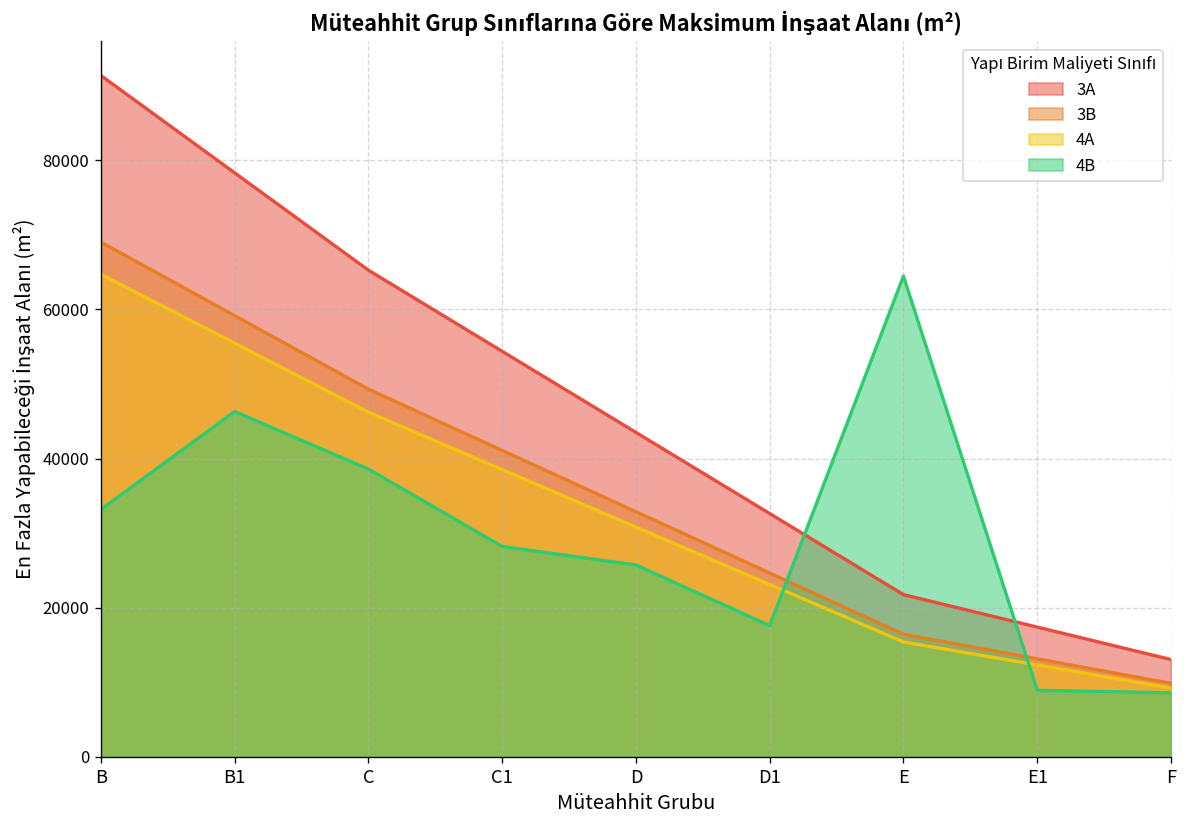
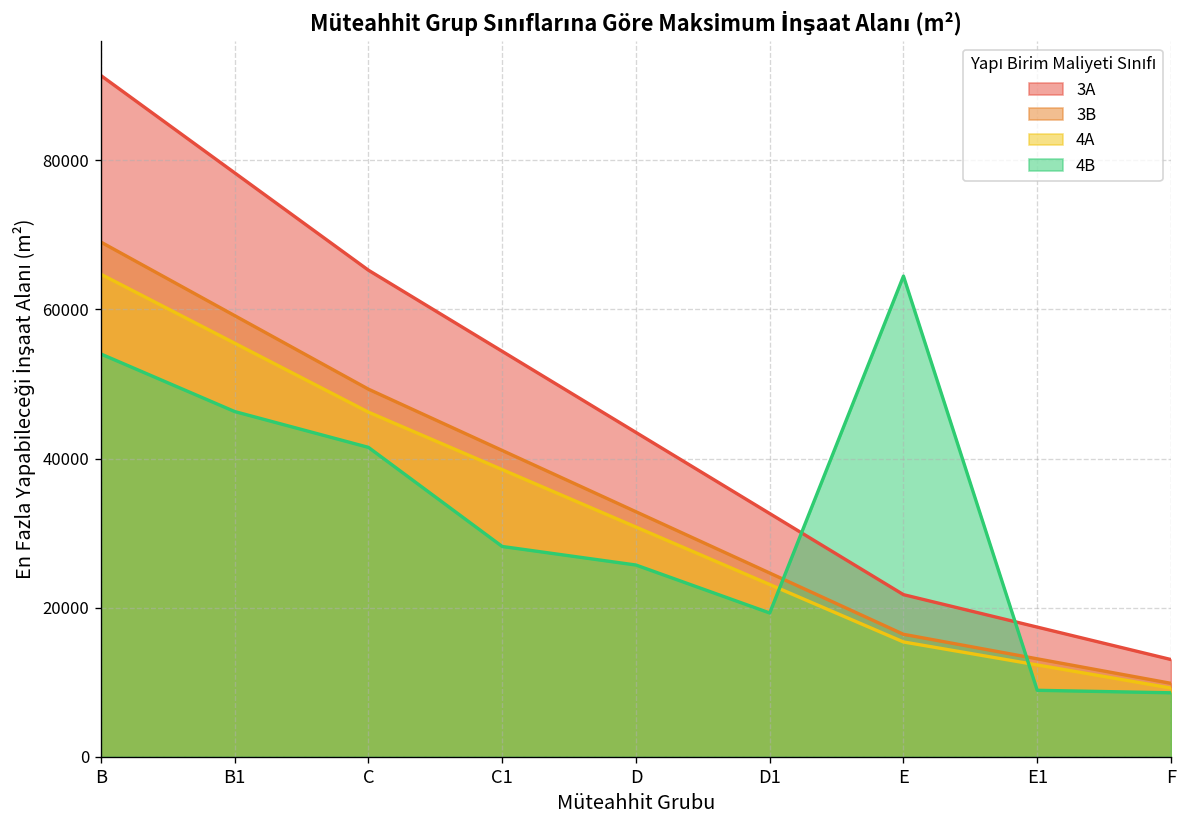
4B, B: 33000 -> 54000
4B, C: 39000 -> 41000
4B, D1: 18000 -> 19000
